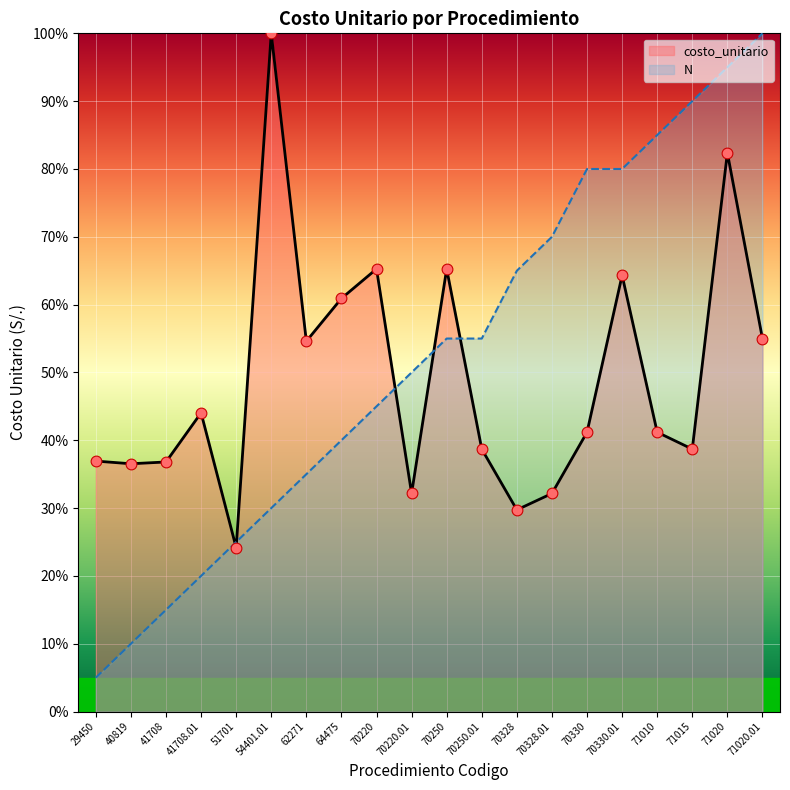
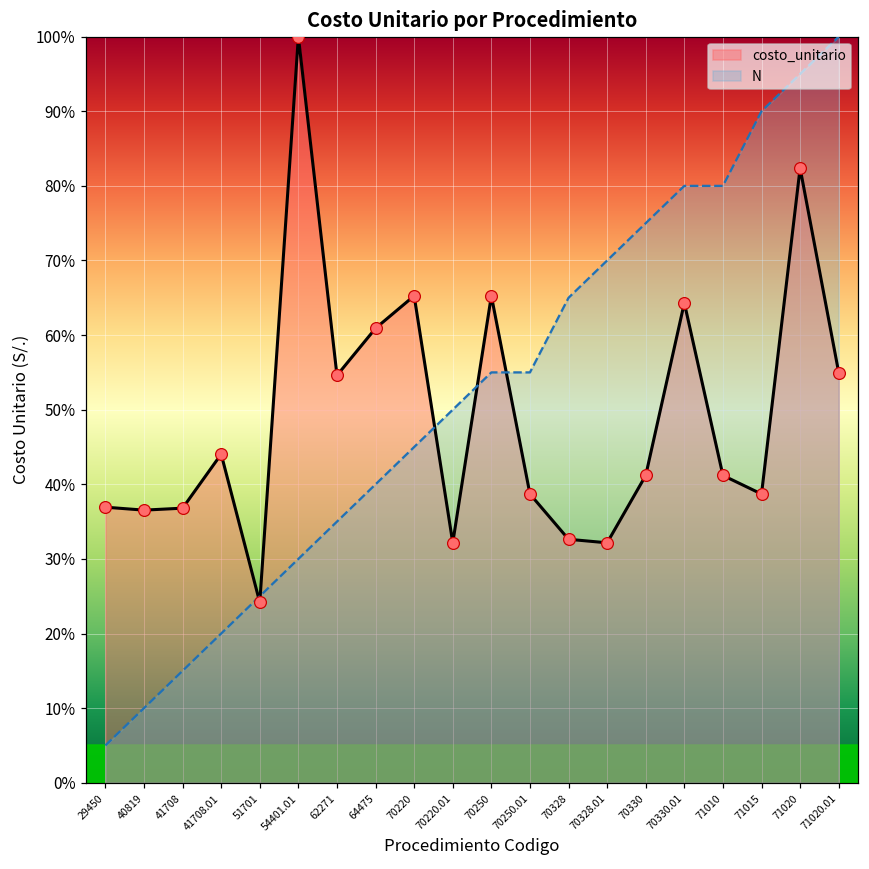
costo_unitario, 70328: 30% -> 33%
N, 70330: 80% -> 75%
N, 71010: 85% -> 80%
